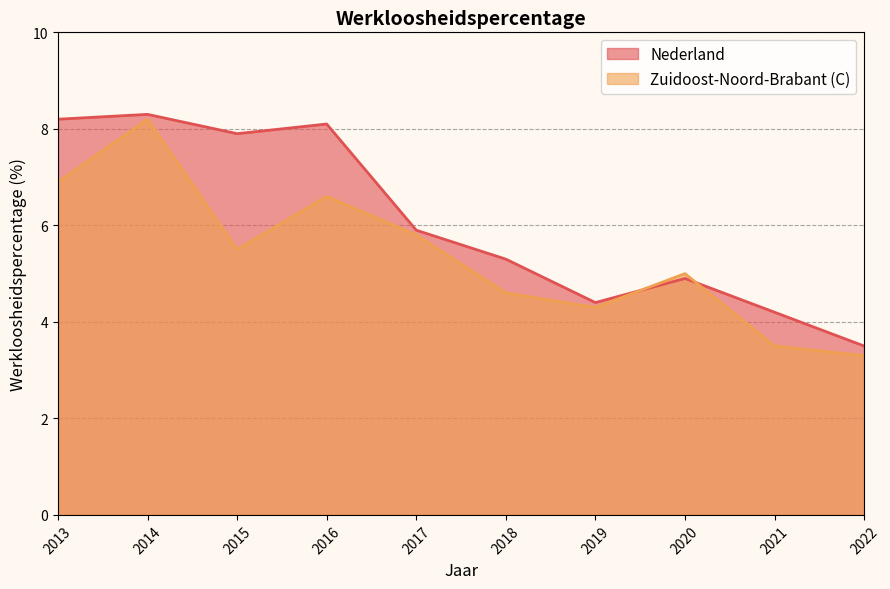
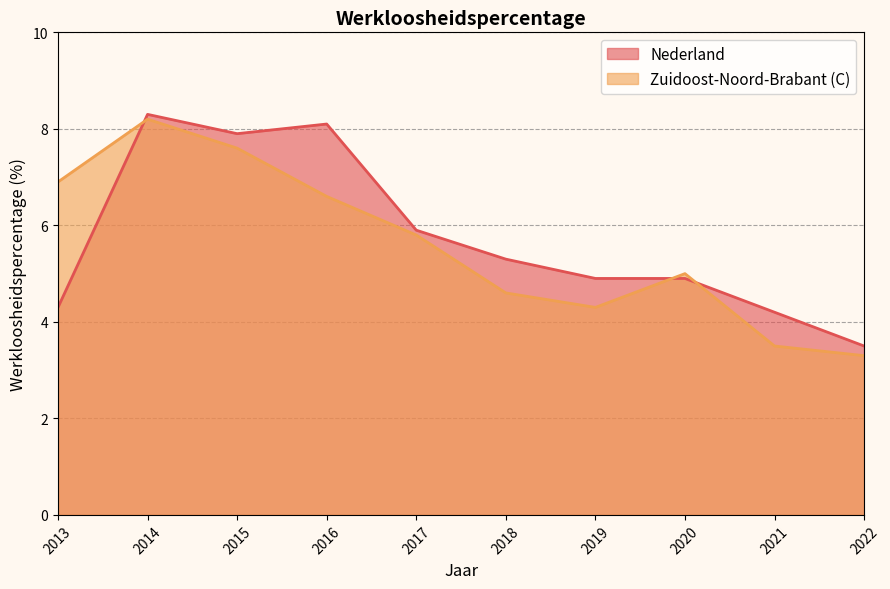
Nederland, 2013: 8.2 -> 4.3
Zuidoost-Noord-Brabant (C), 2015: 5.5 -> 7.6
Nederland, 2019: 4.4 -> 4.9
